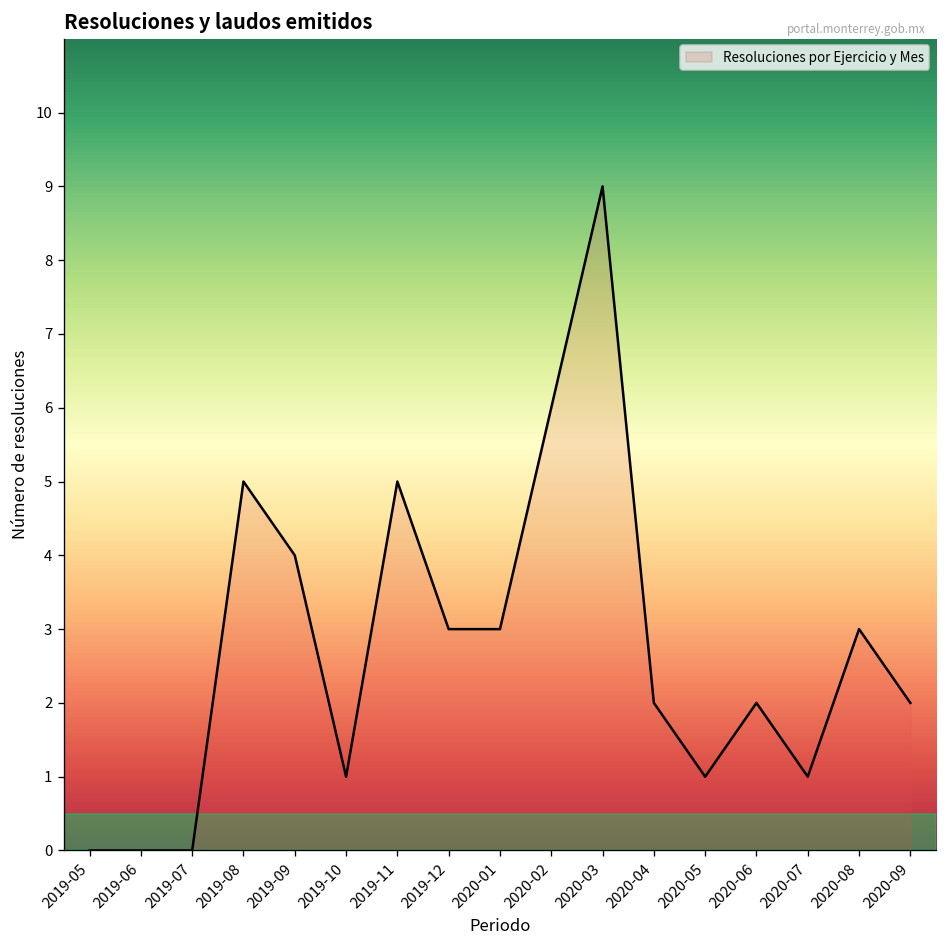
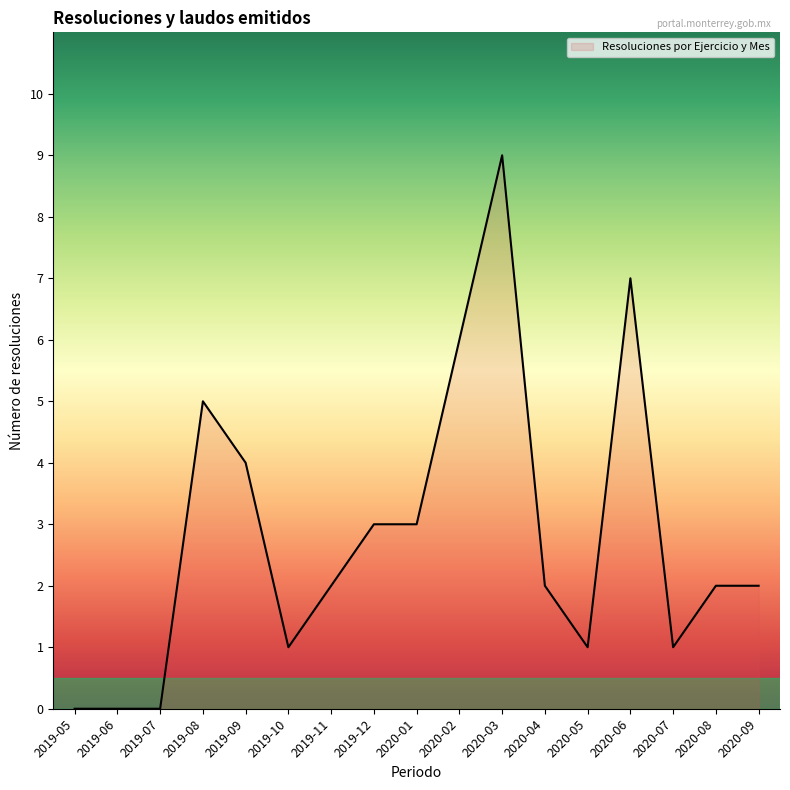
2019-11: 5 -> 2
2020-06: 2 -> 7
2020-08: 3 -> 2
